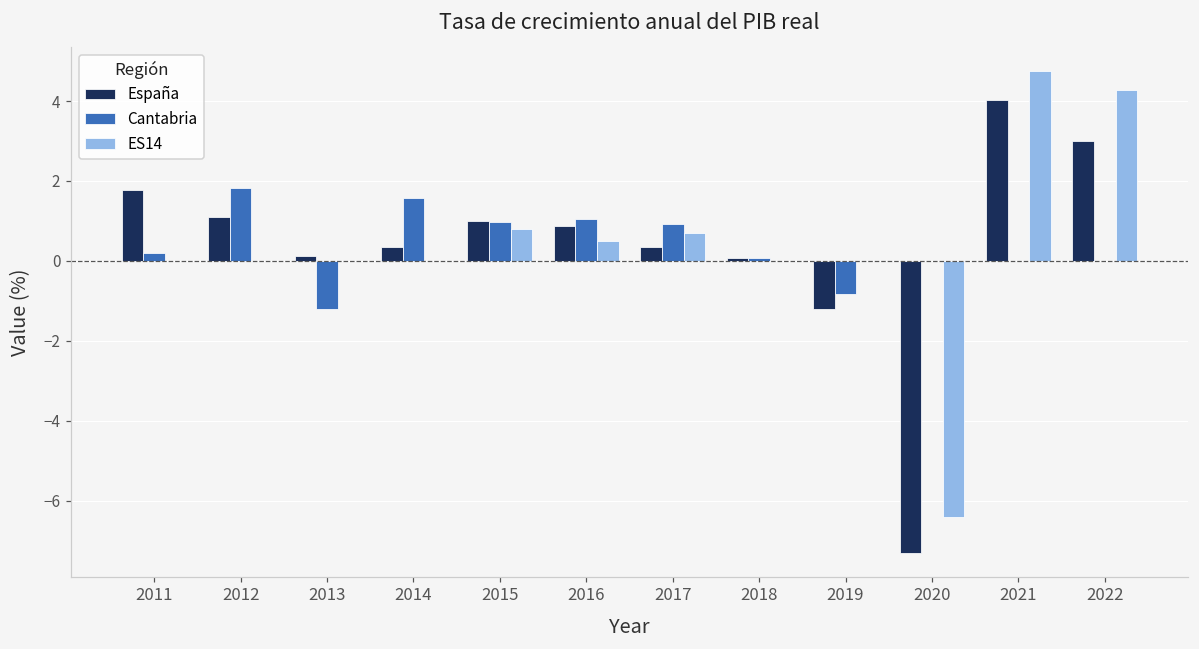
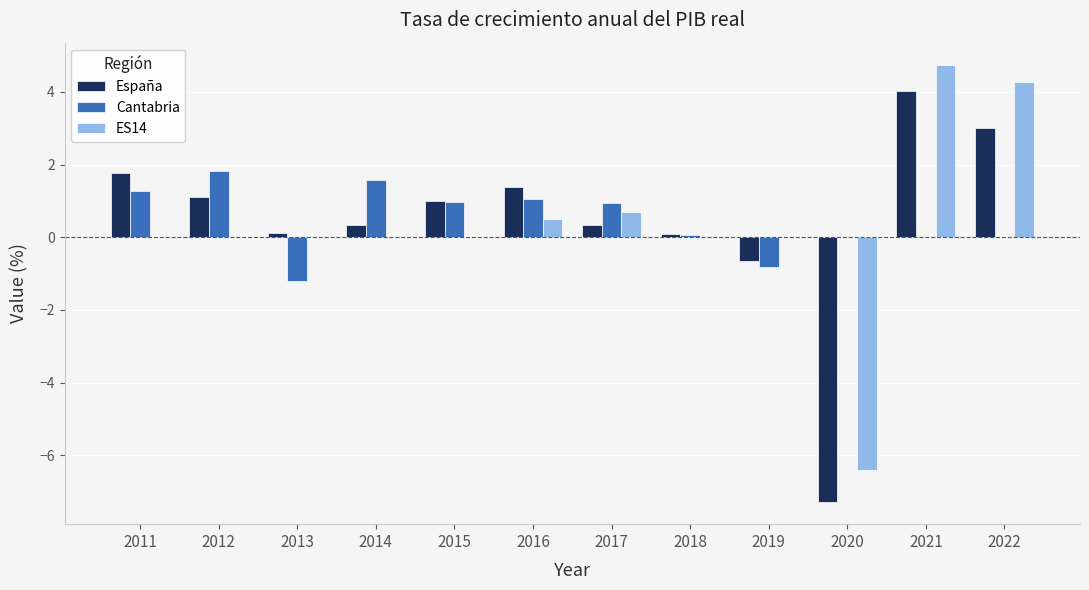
Cantabria, 2011: 0.2 -> 1.3
ES14, 2015: 0.8 -> 0.0
España, 2016: 0.9 -> 1.4
España, 2019: -1.2 -> -0.6
